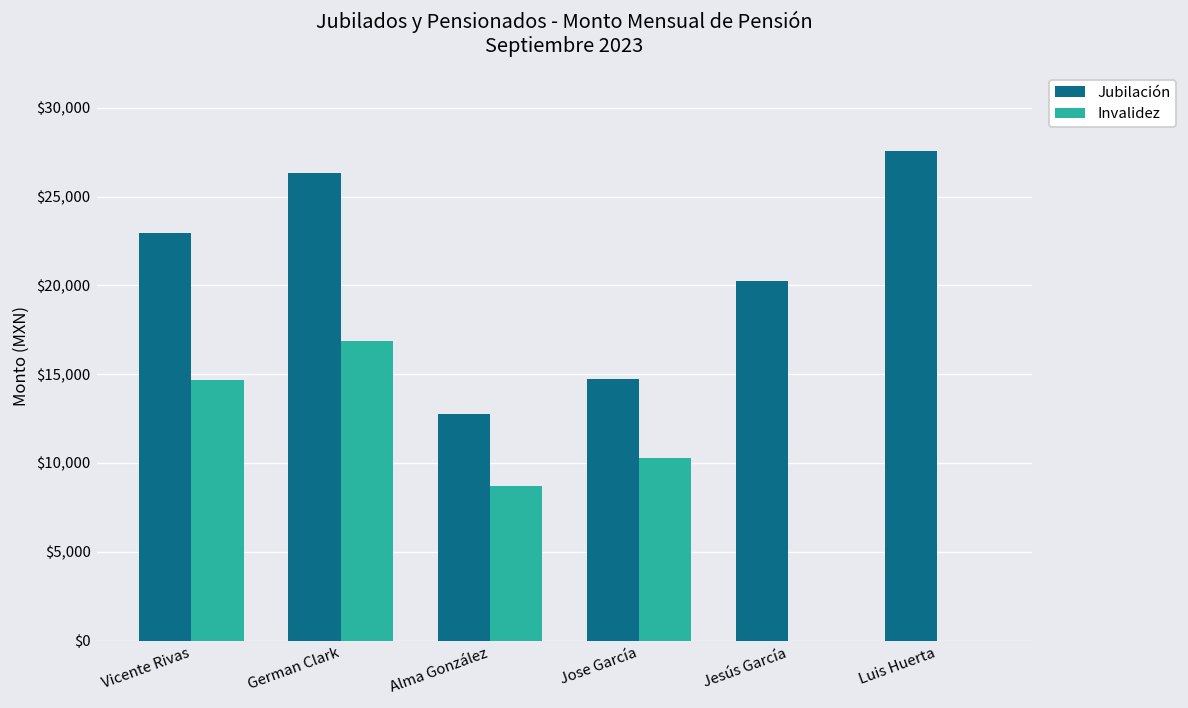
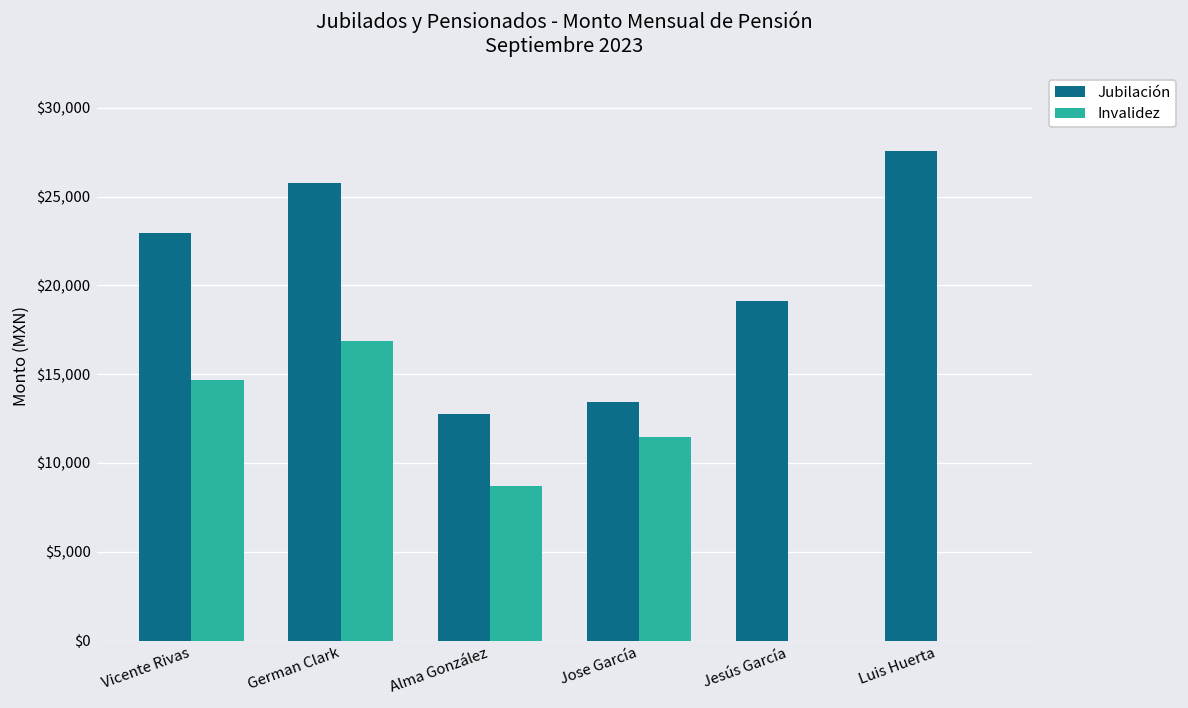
Jubilación, German Clark: $26,400 -> $25,800
Jubilación, Jose García: $14,700 -> $13,400
Invalidez, Jose García: $10,300 -> $11,500
Jubilación, Jesús García: $20,300 -> $19,100
